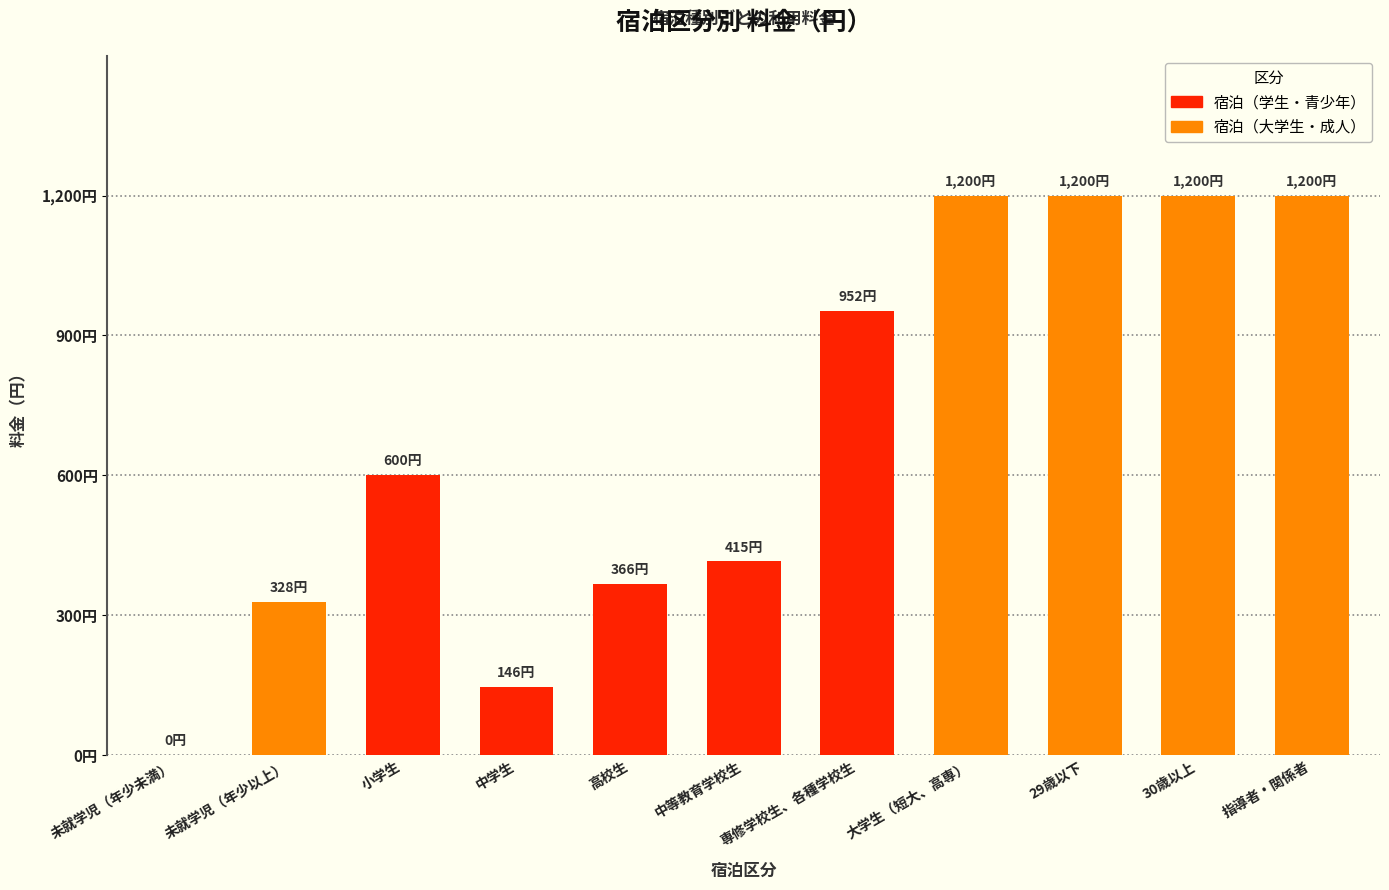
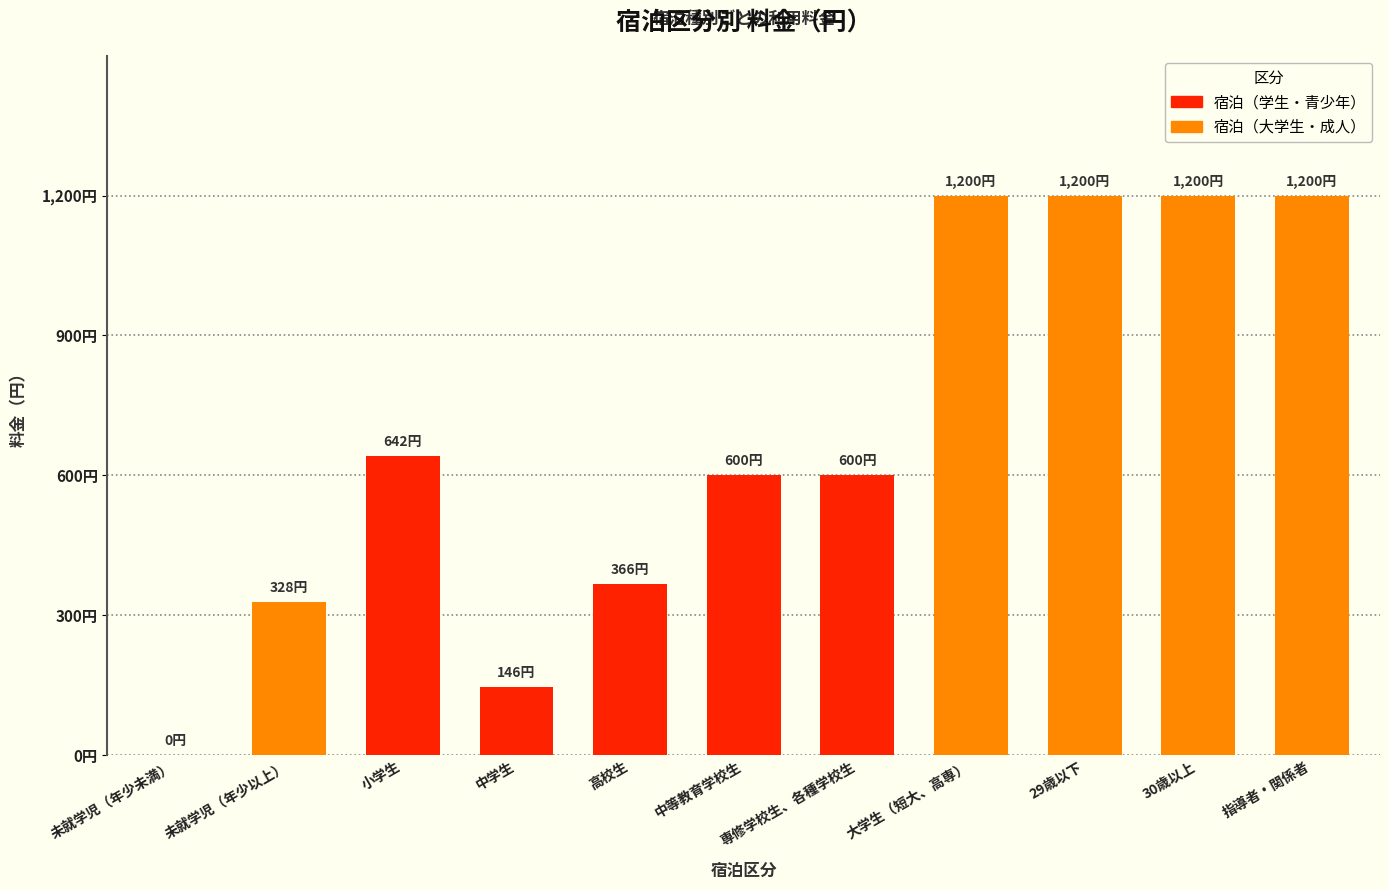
小学生: 600円 -> 642円
中等教育学校生: 415円 -> 600円
専修学校生、各種学校生: 952円 -> 600円
